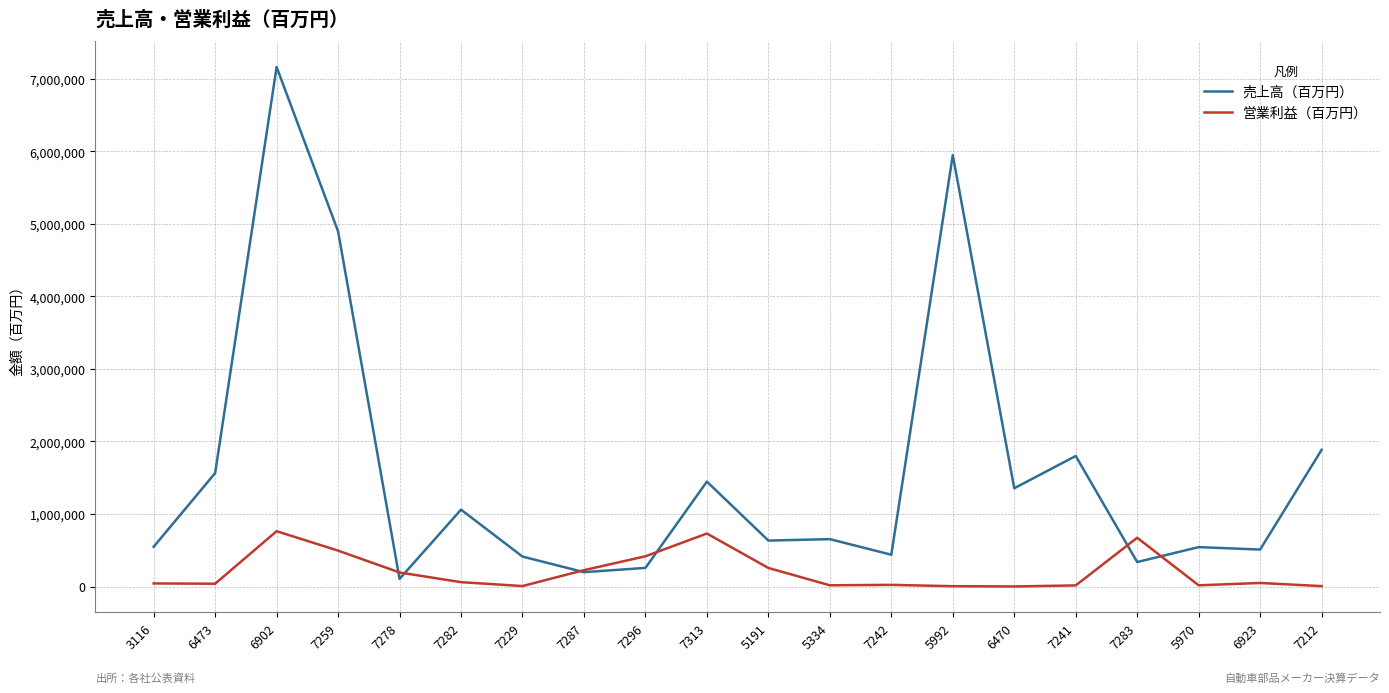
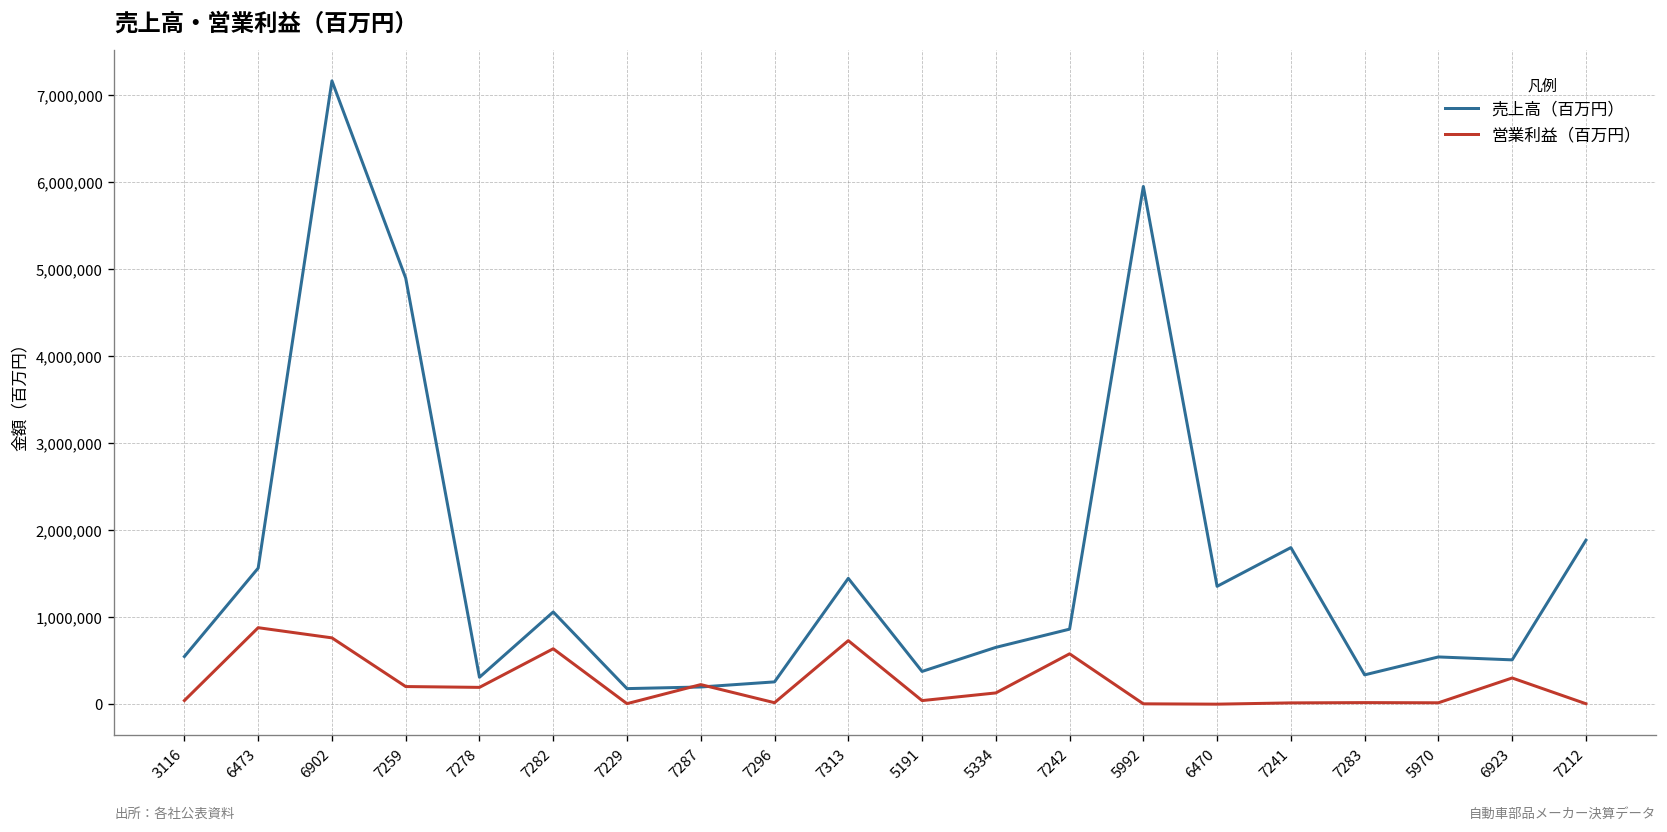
営業利益（百万円）, 6473: 0 -> 900,000
営業利益（百万円）, 7259: 500,000 -> 200,000
売上高（百万円）, 7278: 100,000 -> 300,000
営業利益（百万円）, 7282: 100,000 -> 600,000
売上高（百万円）, 7229: 400,000 -> 200,000
営業利益（百万円）, 7296: 400,000 -> 0
売上高（百万円）, 5191: 600,000 -> 400,000
営業利益（百万円）, 5191: 300,000 -> 0
営業利益（百万円）, 5334: 0 -> 100,000
売上高（百万円）, 7242: 400,000 -> 900,000
営業利益（百万円）, 7242: 0 -> 600,000
営業利益（百万円）, 7283: 700,000 -> 0
営業利益（百万円）, 6923: 0 -> 300,000
